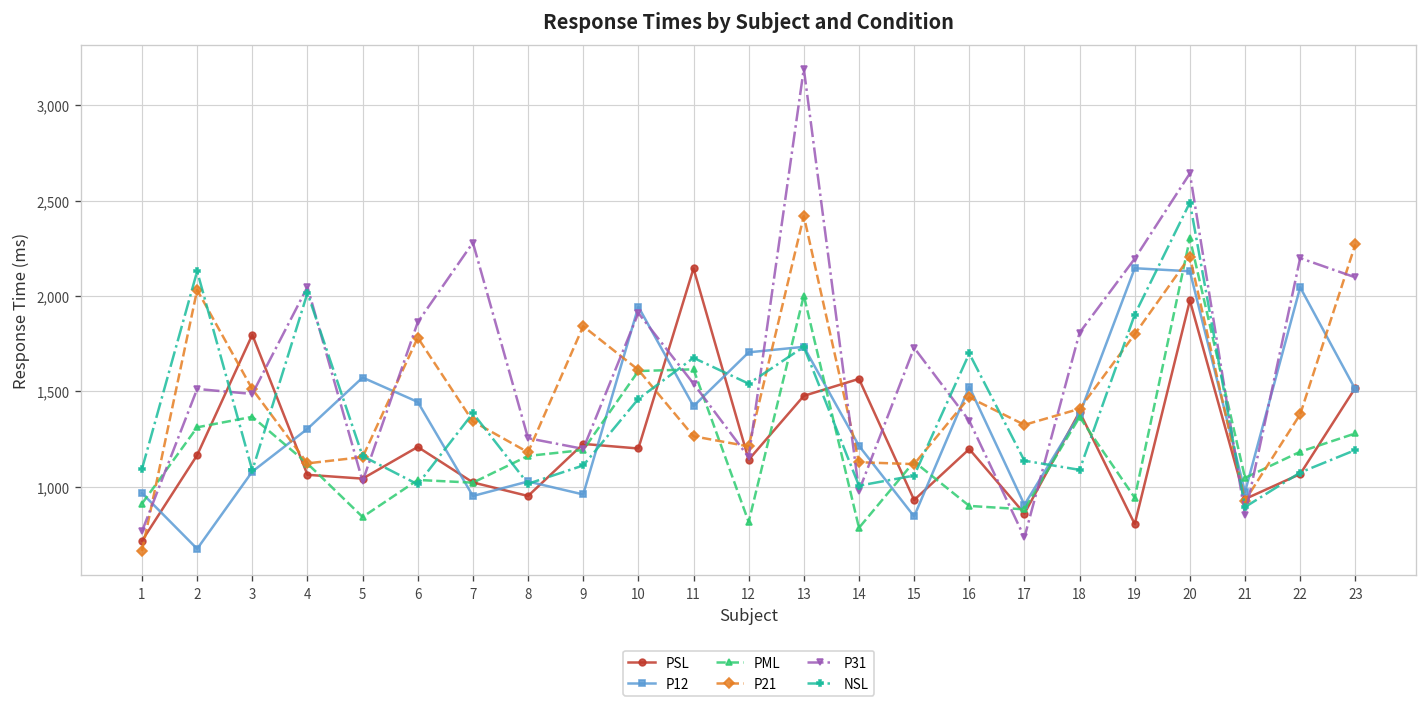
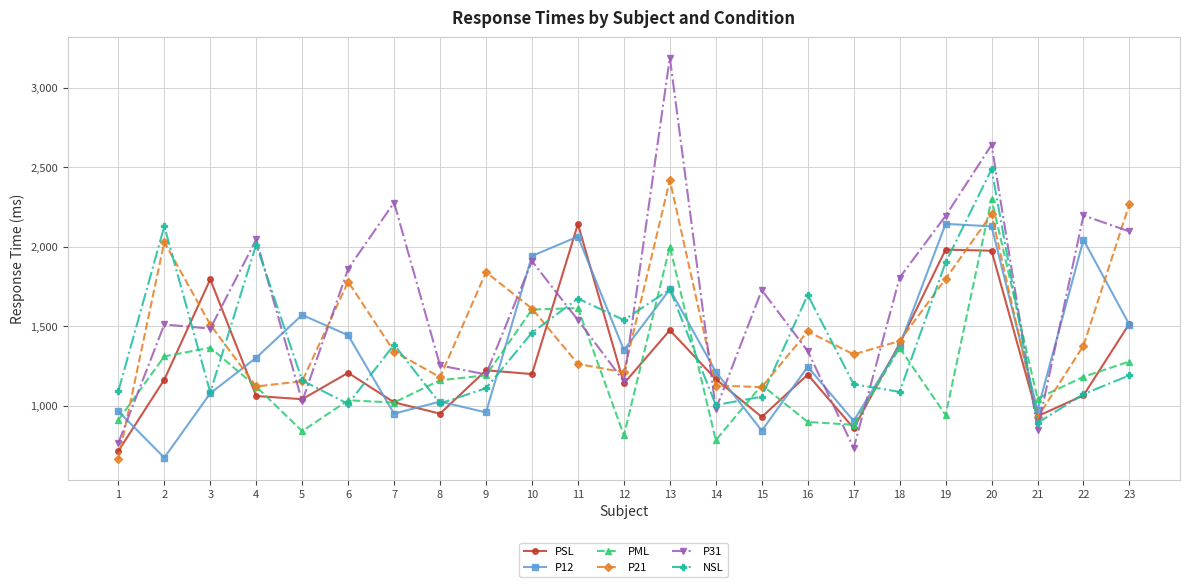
P12, 11: 1,420 -> 2,070
P12, 12: 1,700 -> 1,350
PSL, 14: 1,570 -> 1,170
P12, 16: 1,520 -> 1,250
PSL, 19: 800 -> 1,980
